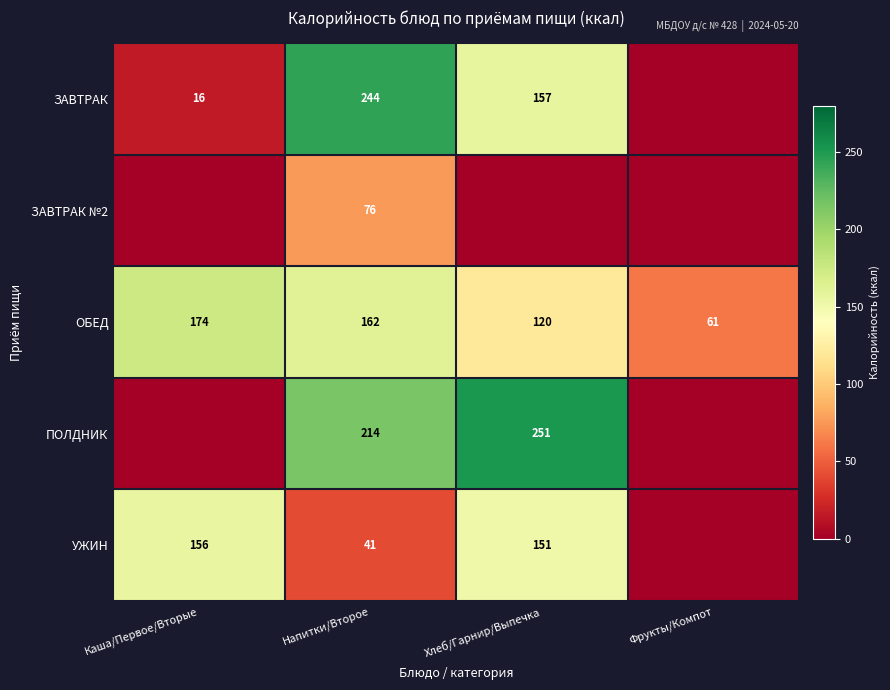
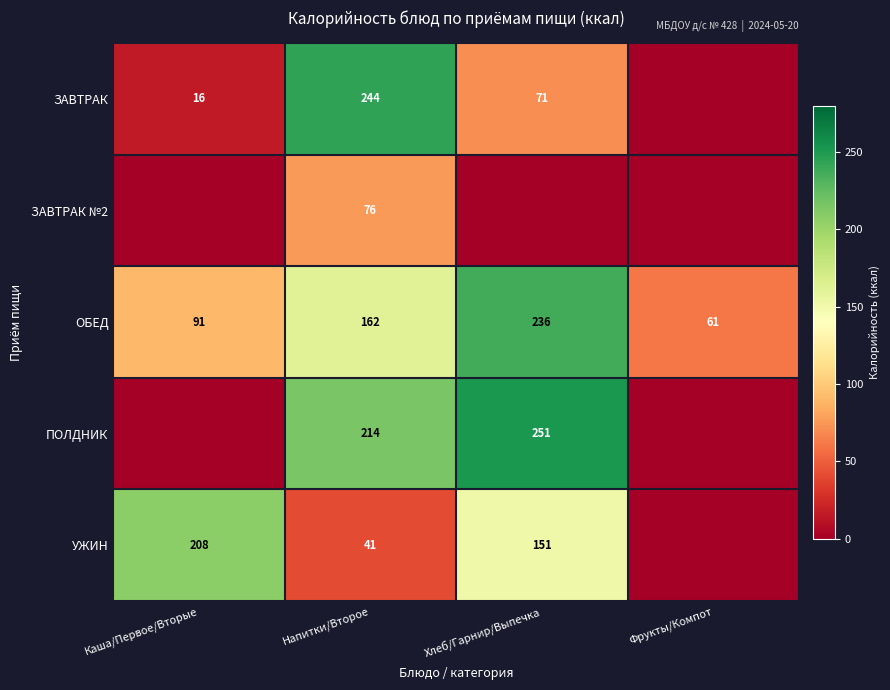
ЗАВТРАК, Хлеб/Гарнир/Выпечка: 157 -> 71
ОБЕД, Каша/Первое/Вторые: 174 -> 91
ОБЕД, Хлеб/Гарнир/Выпечка: 120 -> 236
УЖИН, Каша/Первое/Вторые: 156 -> 208
